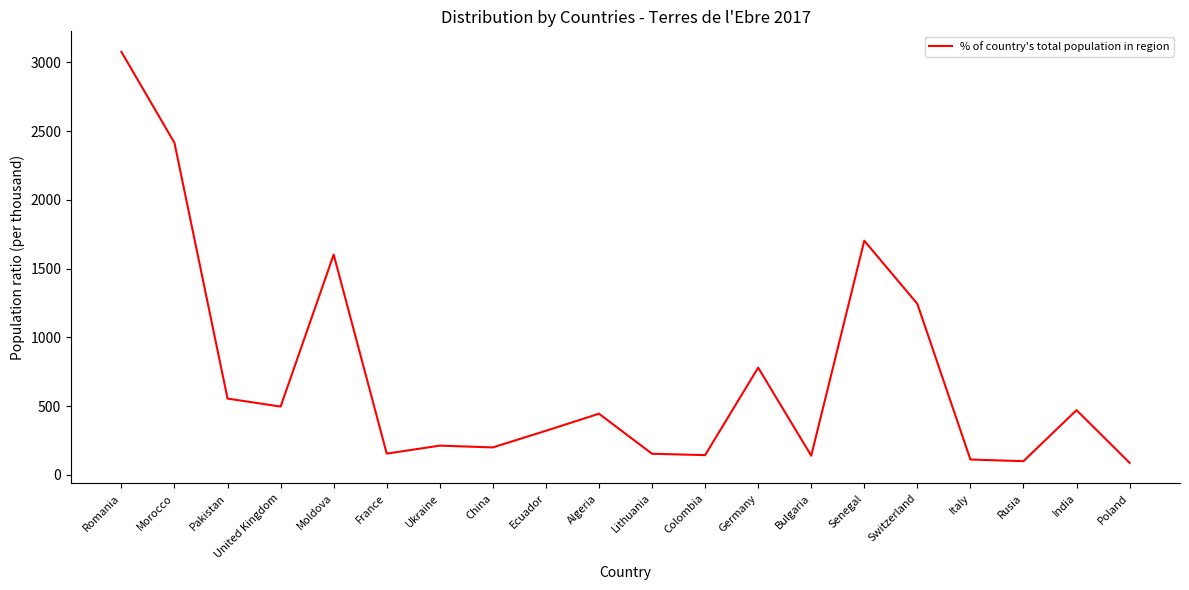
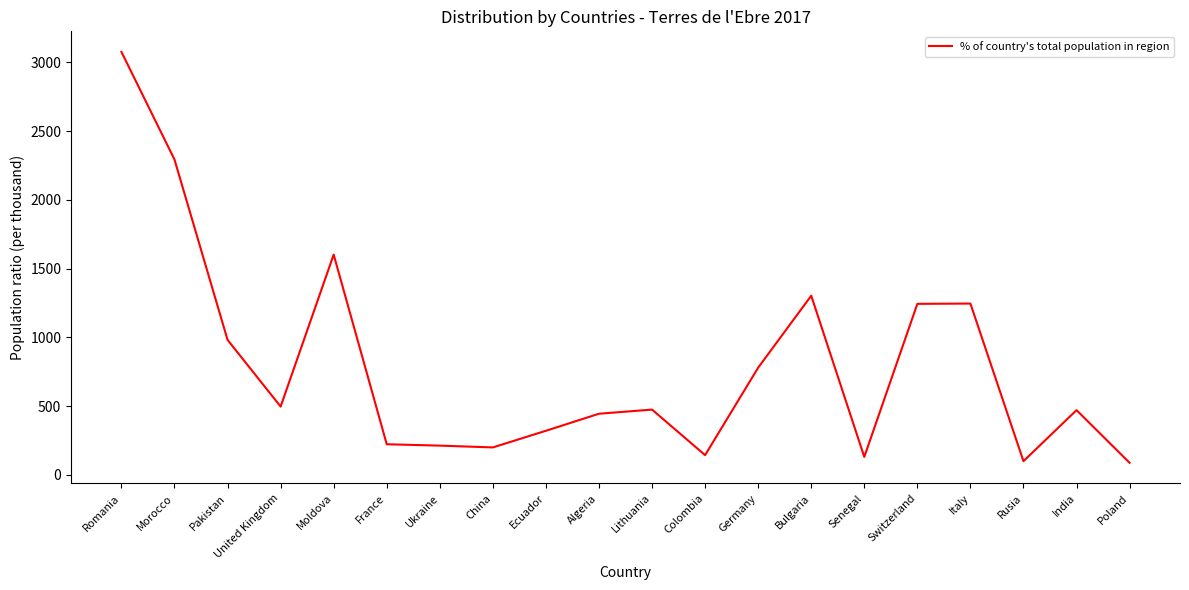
Morocco: 2410 -> 2290
Pakistan: 560 -> 980
France: 160 -> 220
Lithuania: 150 -> 480
Bulgaria: 140 -> 1300
Senegal: 1700 -> 130
Italy: 110 -> 1250
